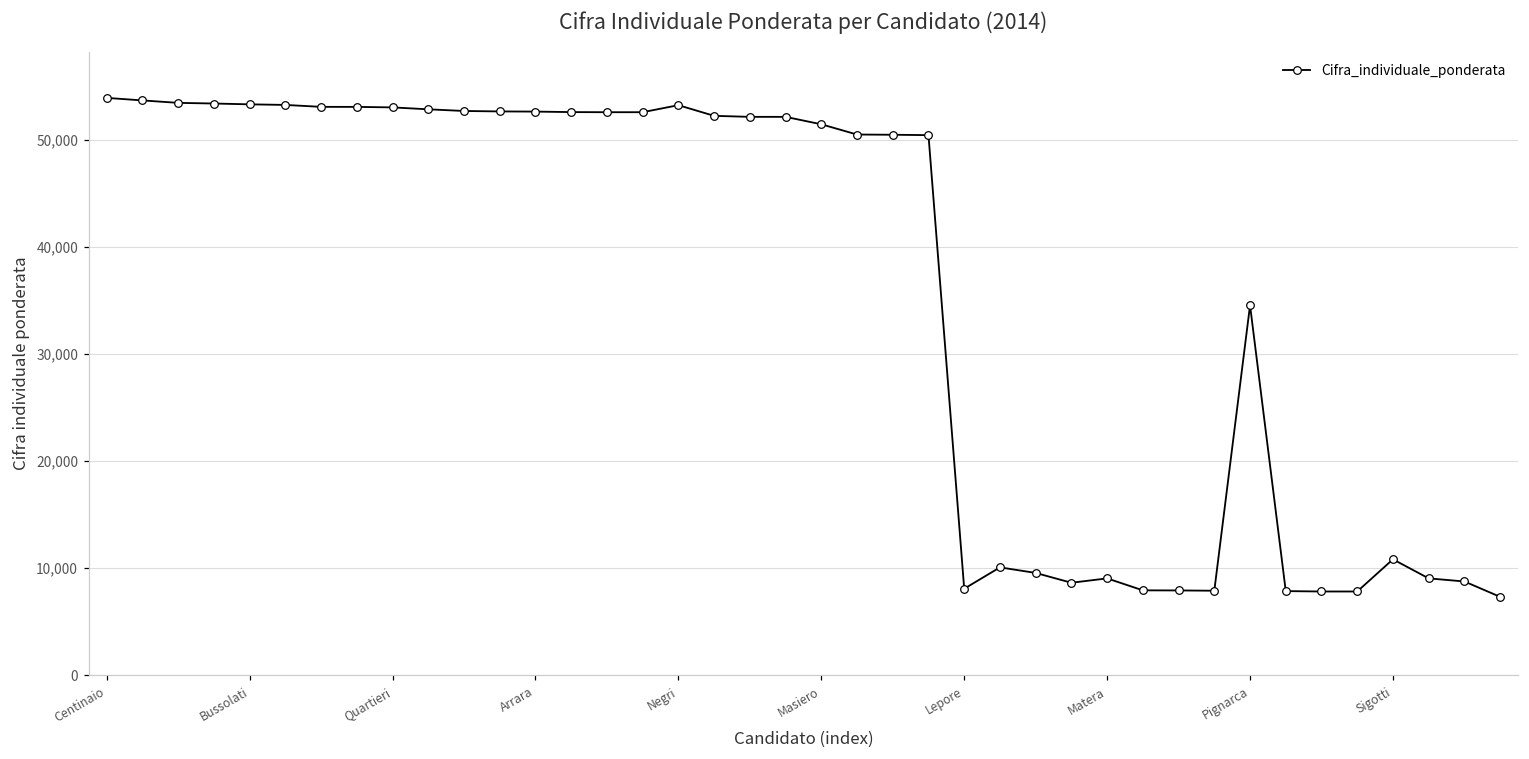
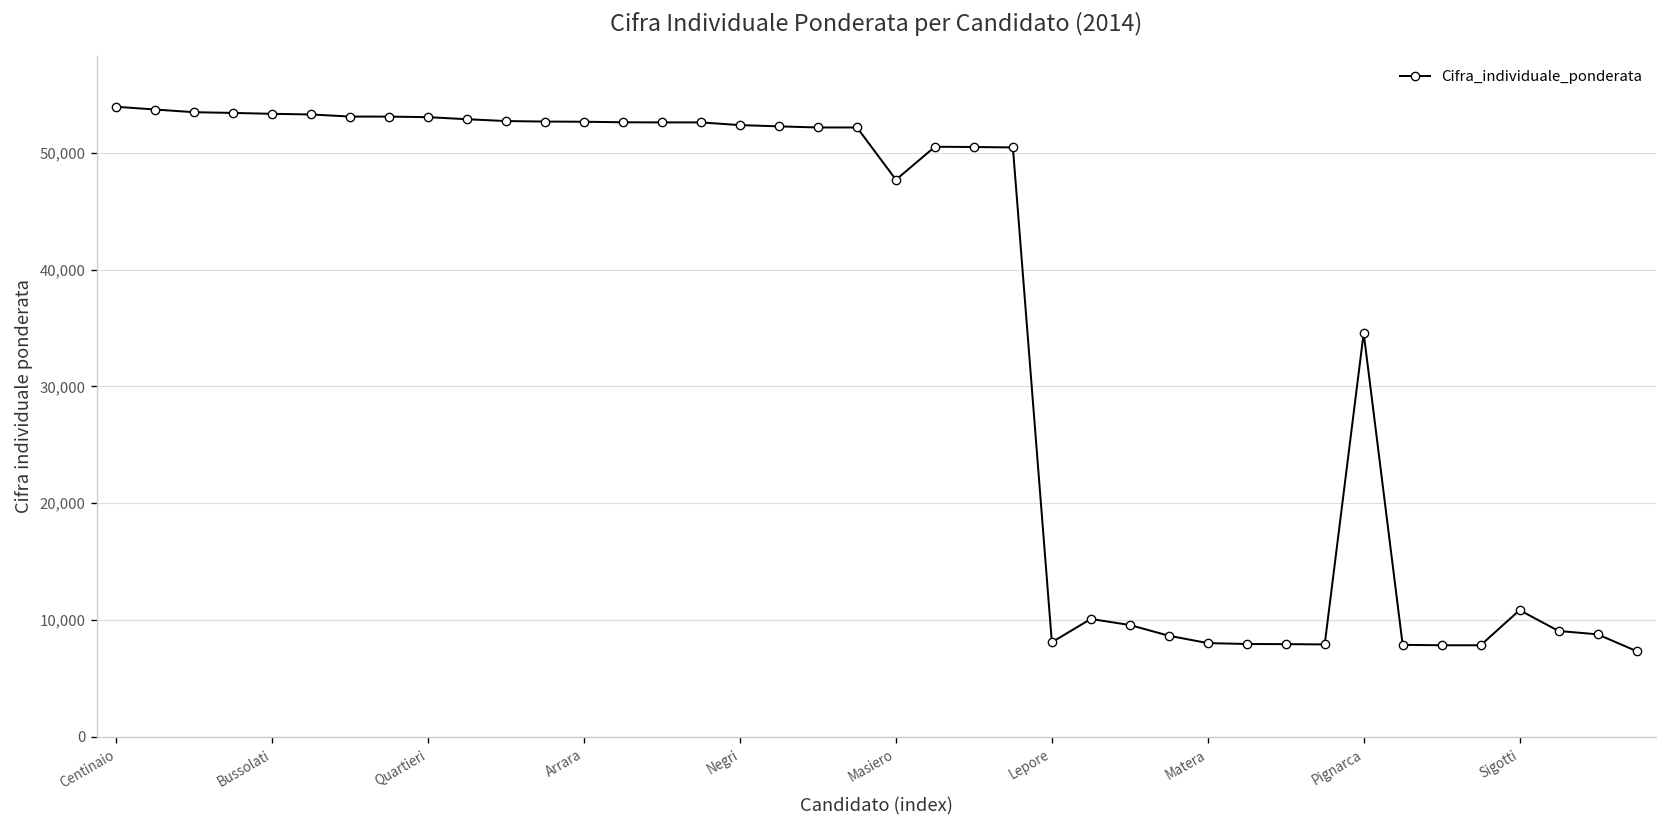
Negri: 53,000 -> 52,000
Masiero: 51,000 -> 48,000
Matera: 9,000 -> 8,000
